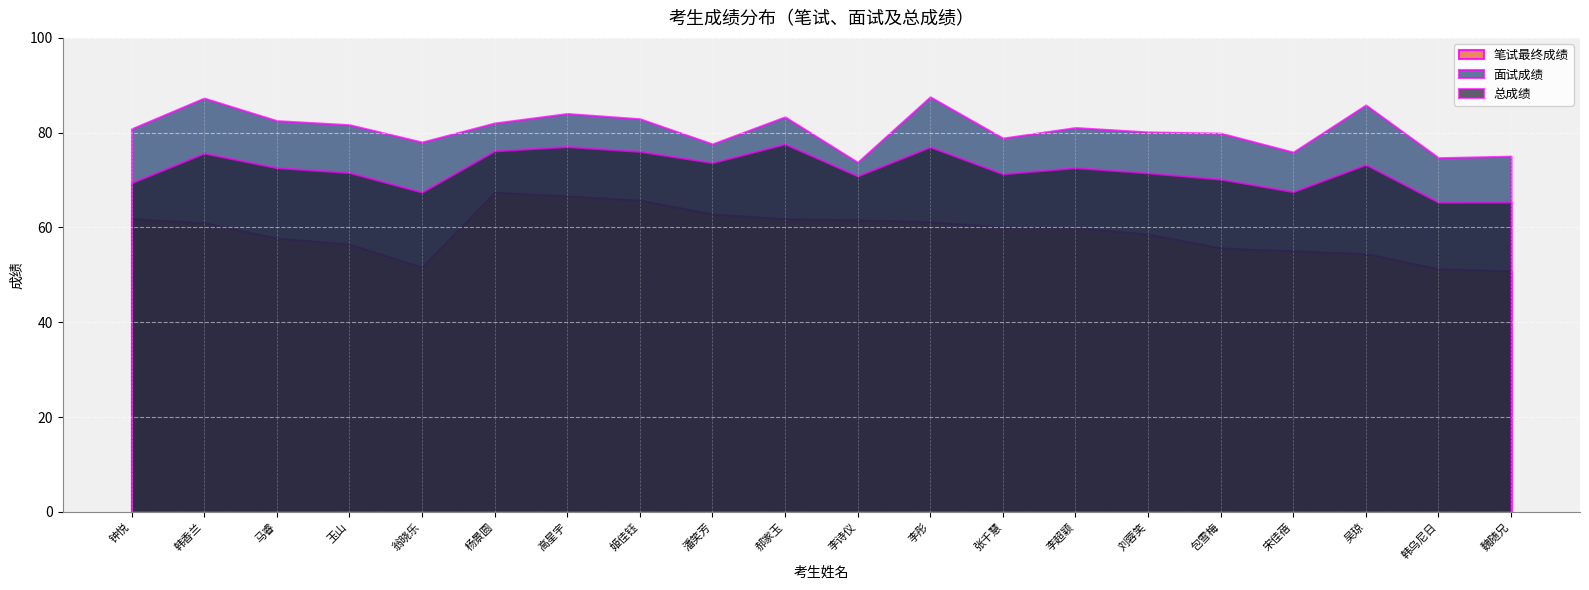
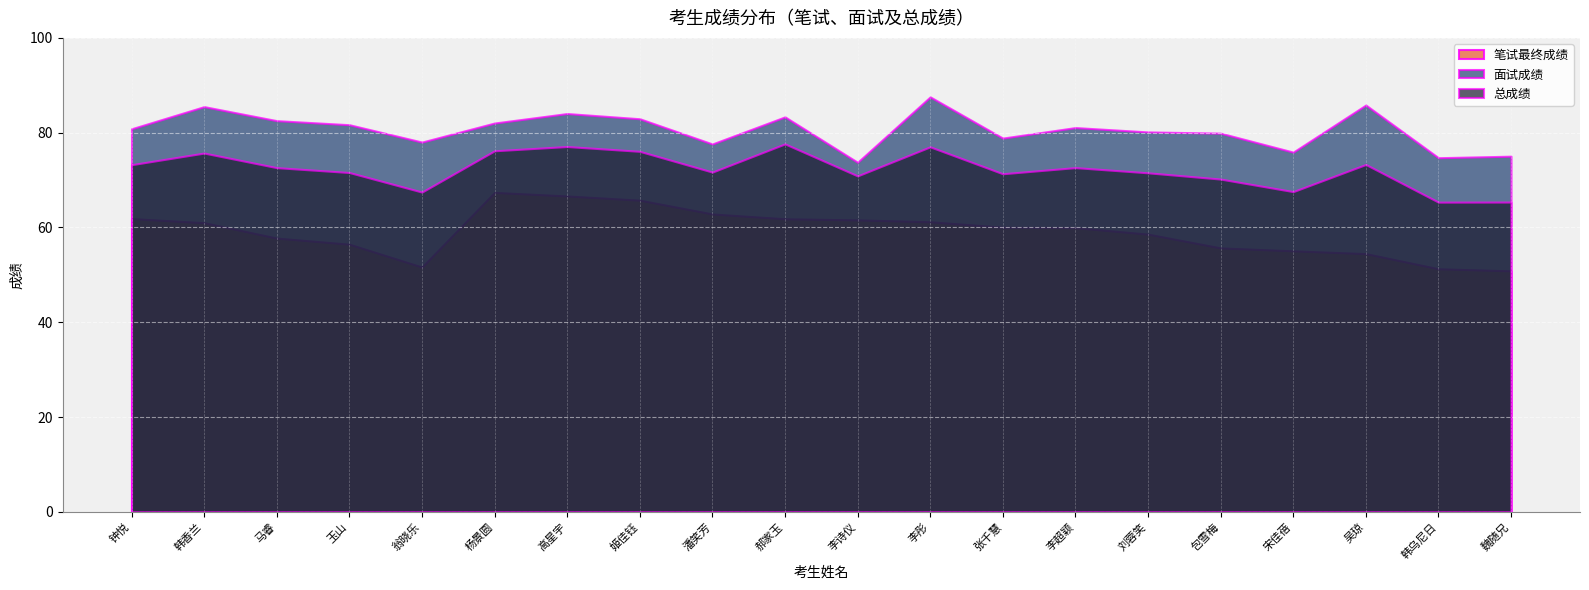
总成绩, 钟悦: 69 -> 73
面试成绩, 韩香兰: 87 -> 86
总成绩, 潘笑芳: 74 -> 72
